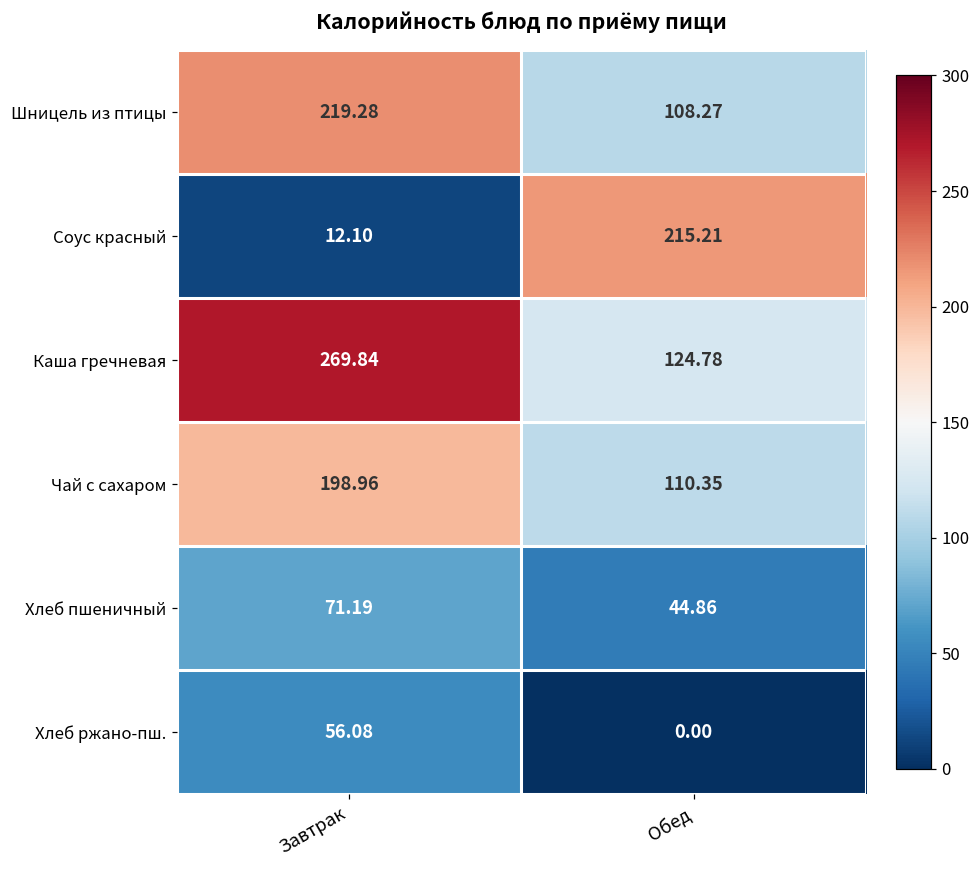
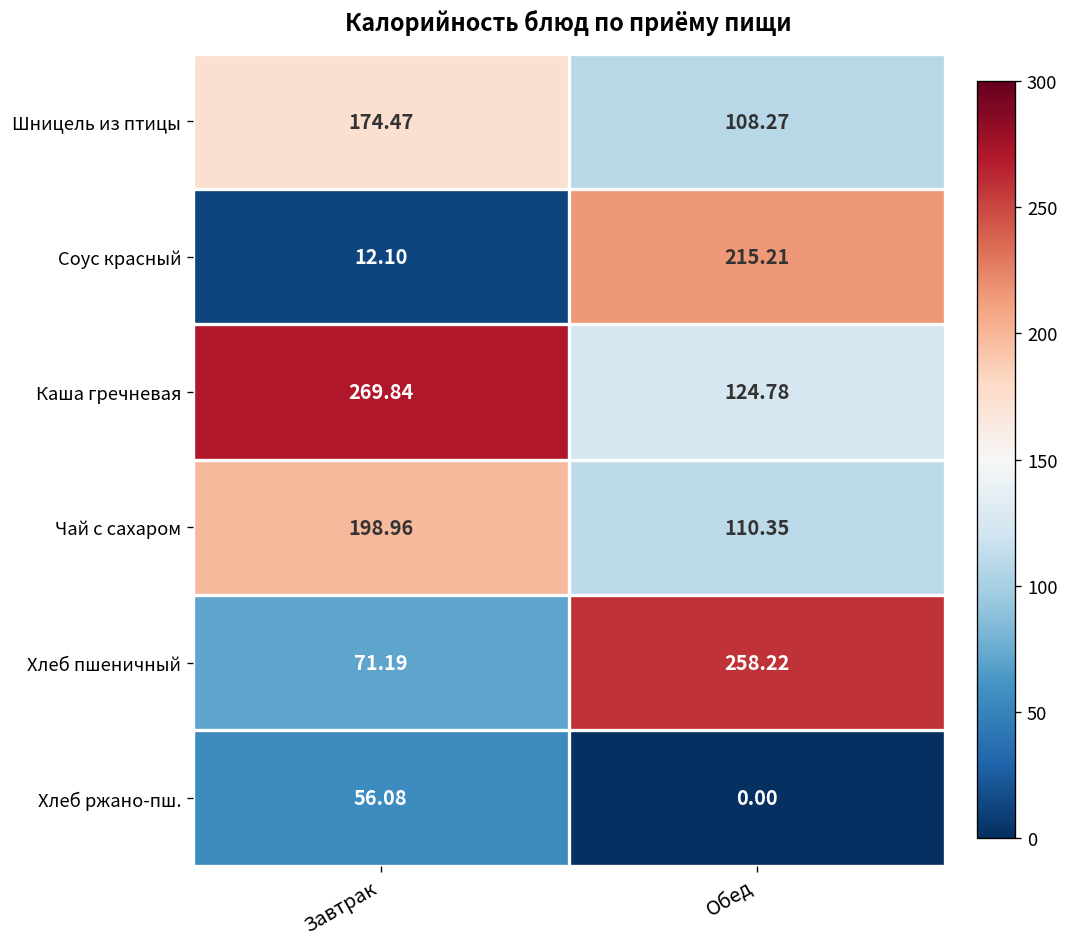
Шницель из птицы, Завтрак: 219.28 -> 174.47
Хлеб пшеничный, Обед: 44.86 -> 258.22
